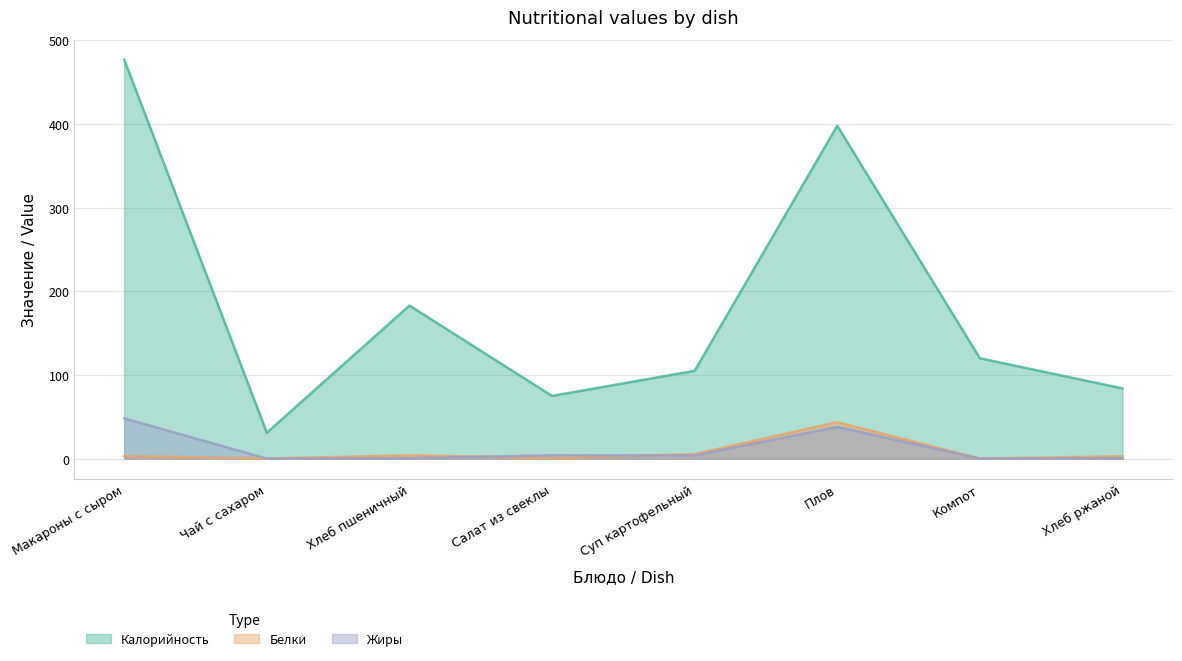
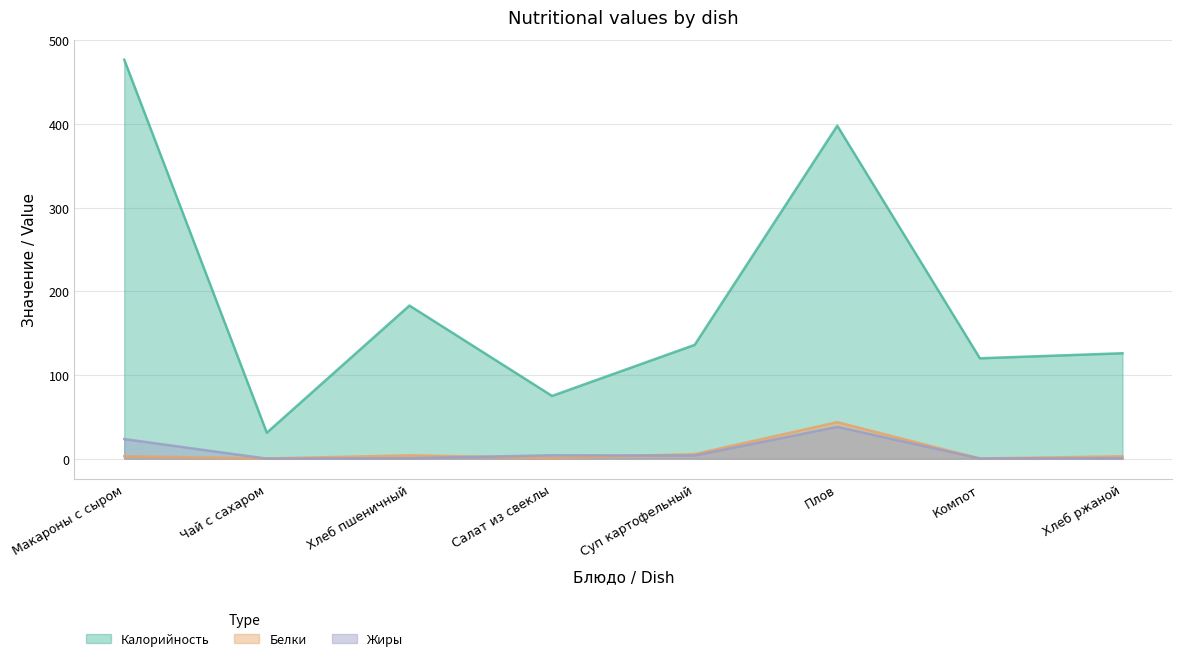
Жиры, Макароны с сыром: 50 -> 20
Калорийность, Суп картофельный: 110 -> 140
Калорийность, Хлеб ржаной: 80 -> 130
